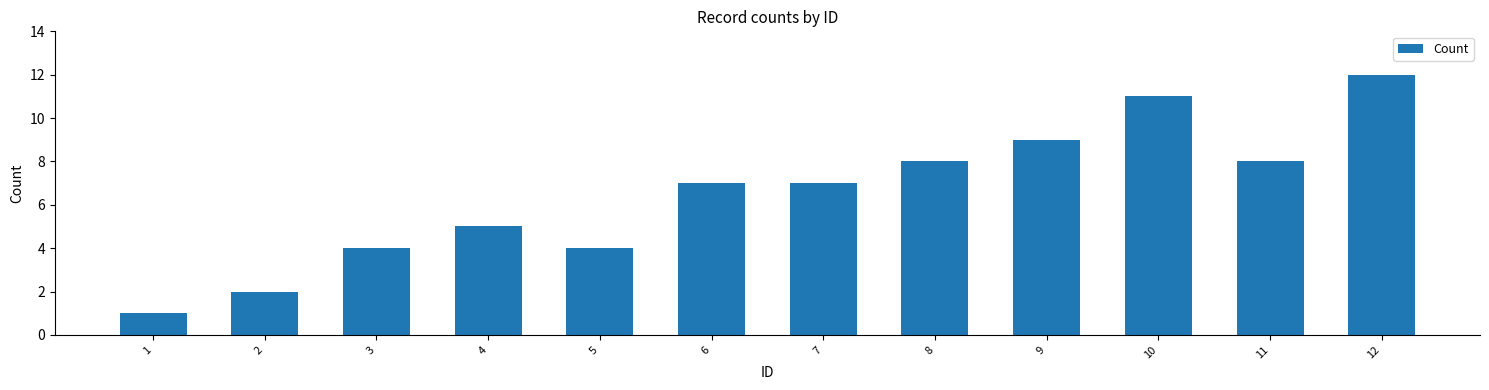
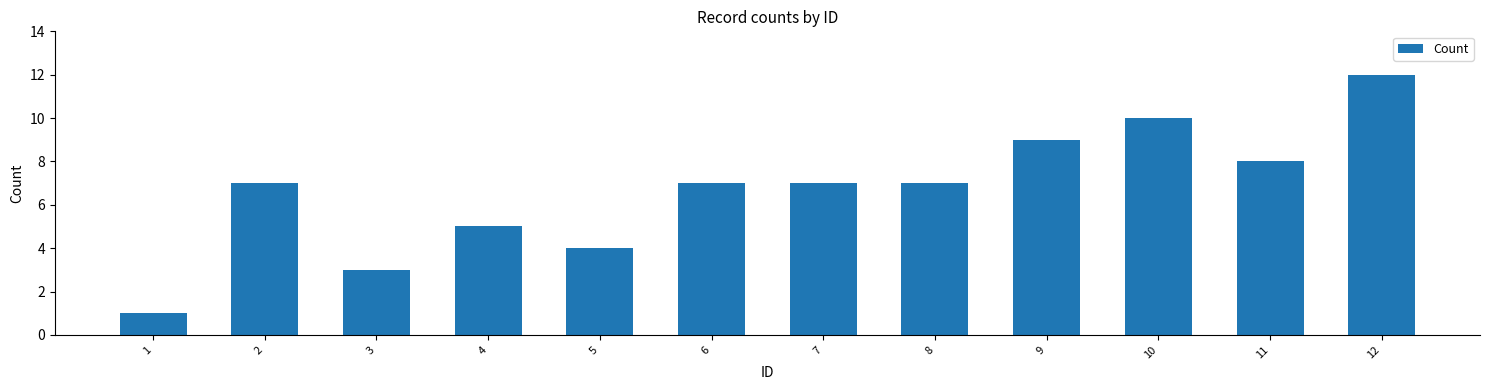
2: 2 -> 7
3: 4 -> 3
8: 8 -> 7
10: 11 -> 10
